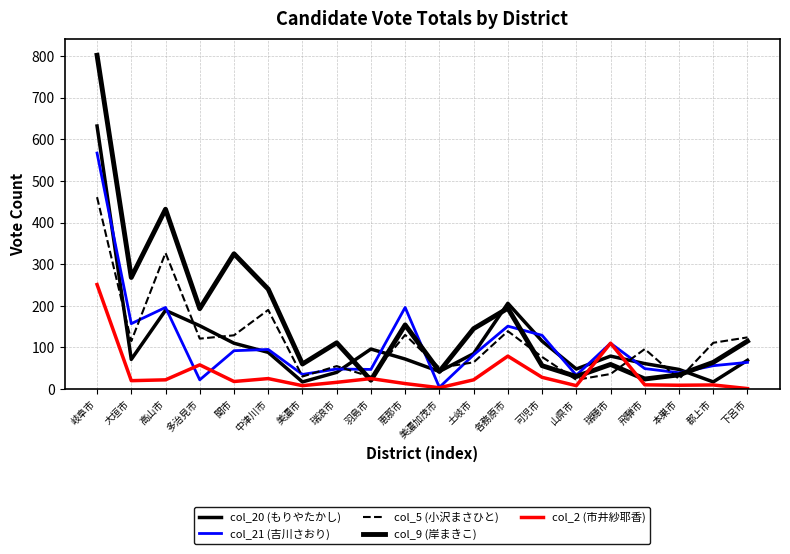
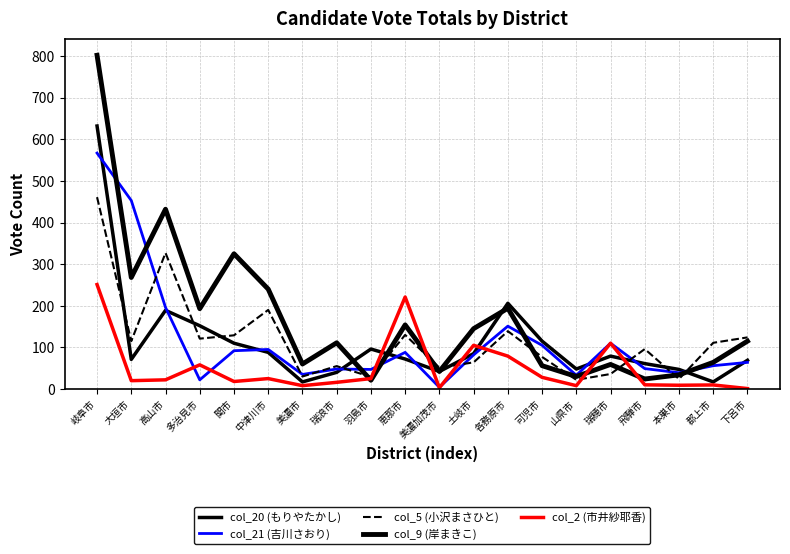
col_21 (吉川さおり), 大垣市: 160 -> 450
col_21 (吉川さおり), 恵那市: 200 -> 90
col_2 (市井紗耶香), 恵那市: 10 -> 220
col_2 (市井紗耶香), 土岐市: 20 -> 110
col_21 (吉川さおり), 可児市: 130 -> 110
